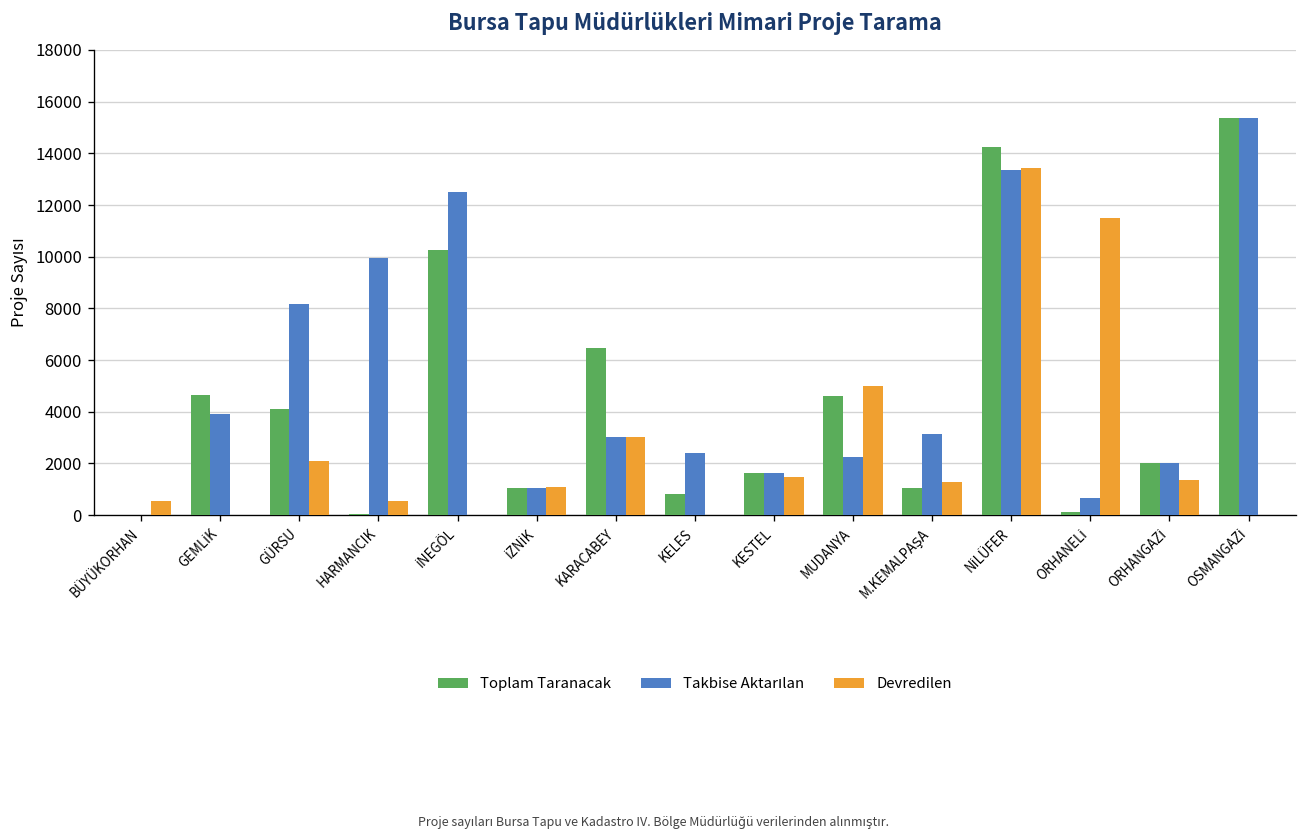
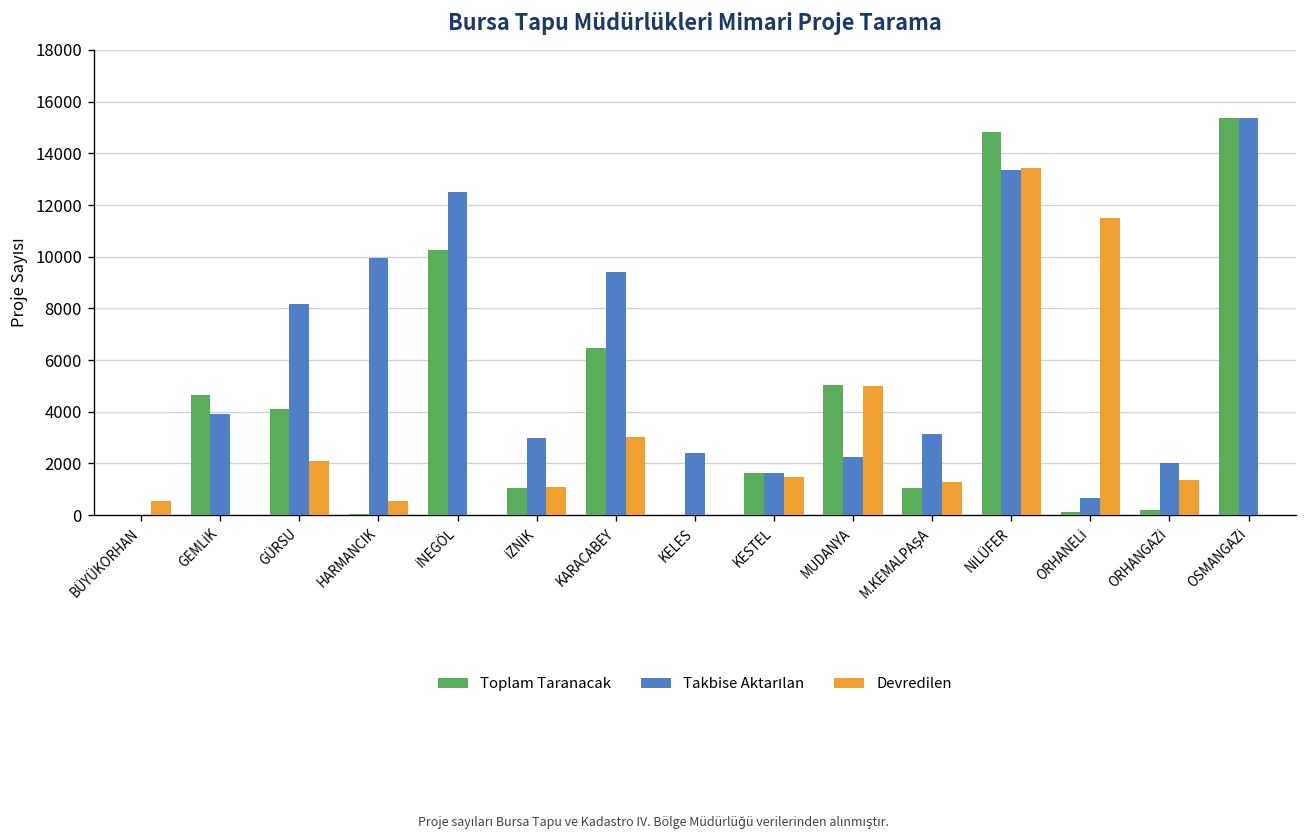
Takbise Aktarılan, İZNİK: 1100 -> 3000
Takbise Aktarılan, KARACABEY: 3000 -> 9400
Toplam Taranacak, KELES: 800 -> 0
Toplam Taranacak, MUDANYA: 4600 -> 5000
Toplam Taranacak, NİLÜFER: 14300 -> 14800
Toplam Taranacak, ORHANGAZİ: 2000 -> 200
